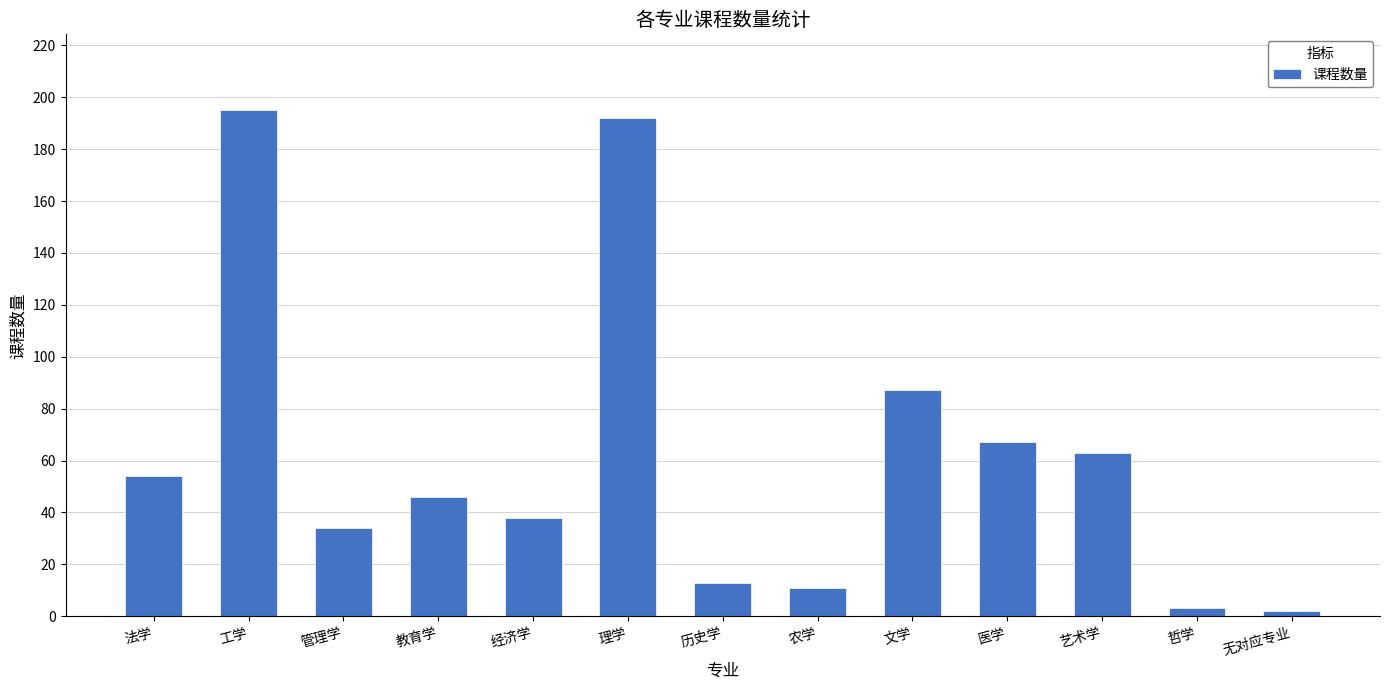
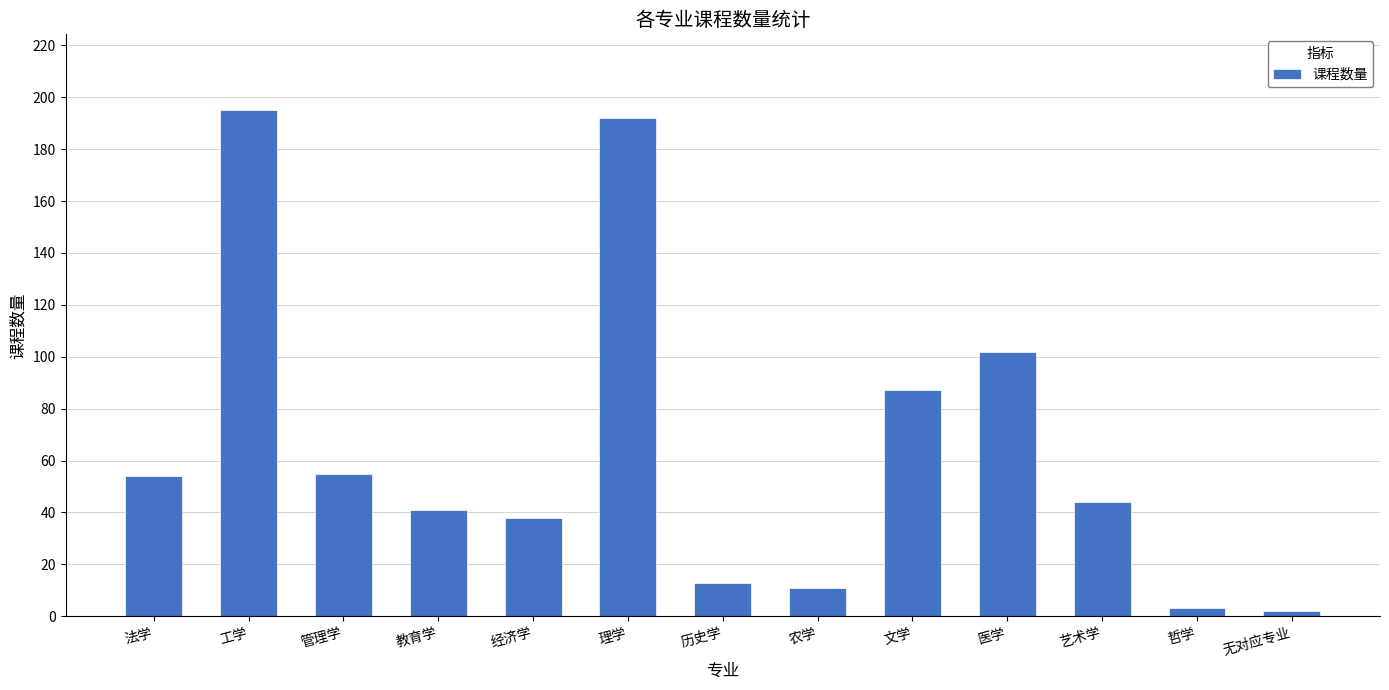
管理学: 34 -> 55
教育学: 46 -> 41
医学: 67 -> 102
艺术学: 63 -> 44
